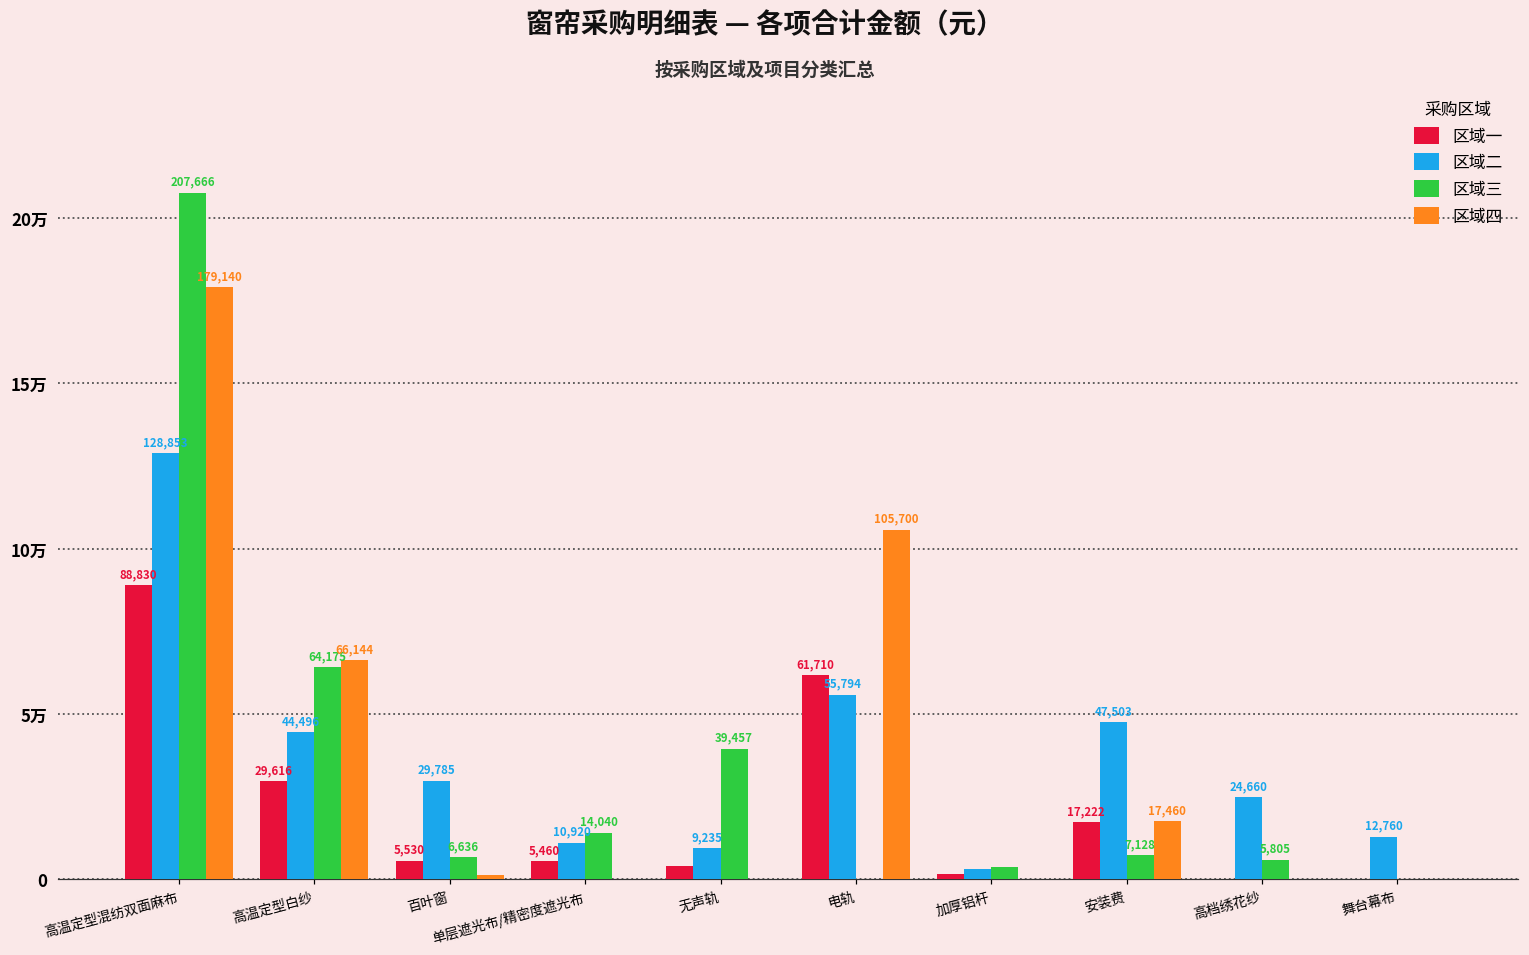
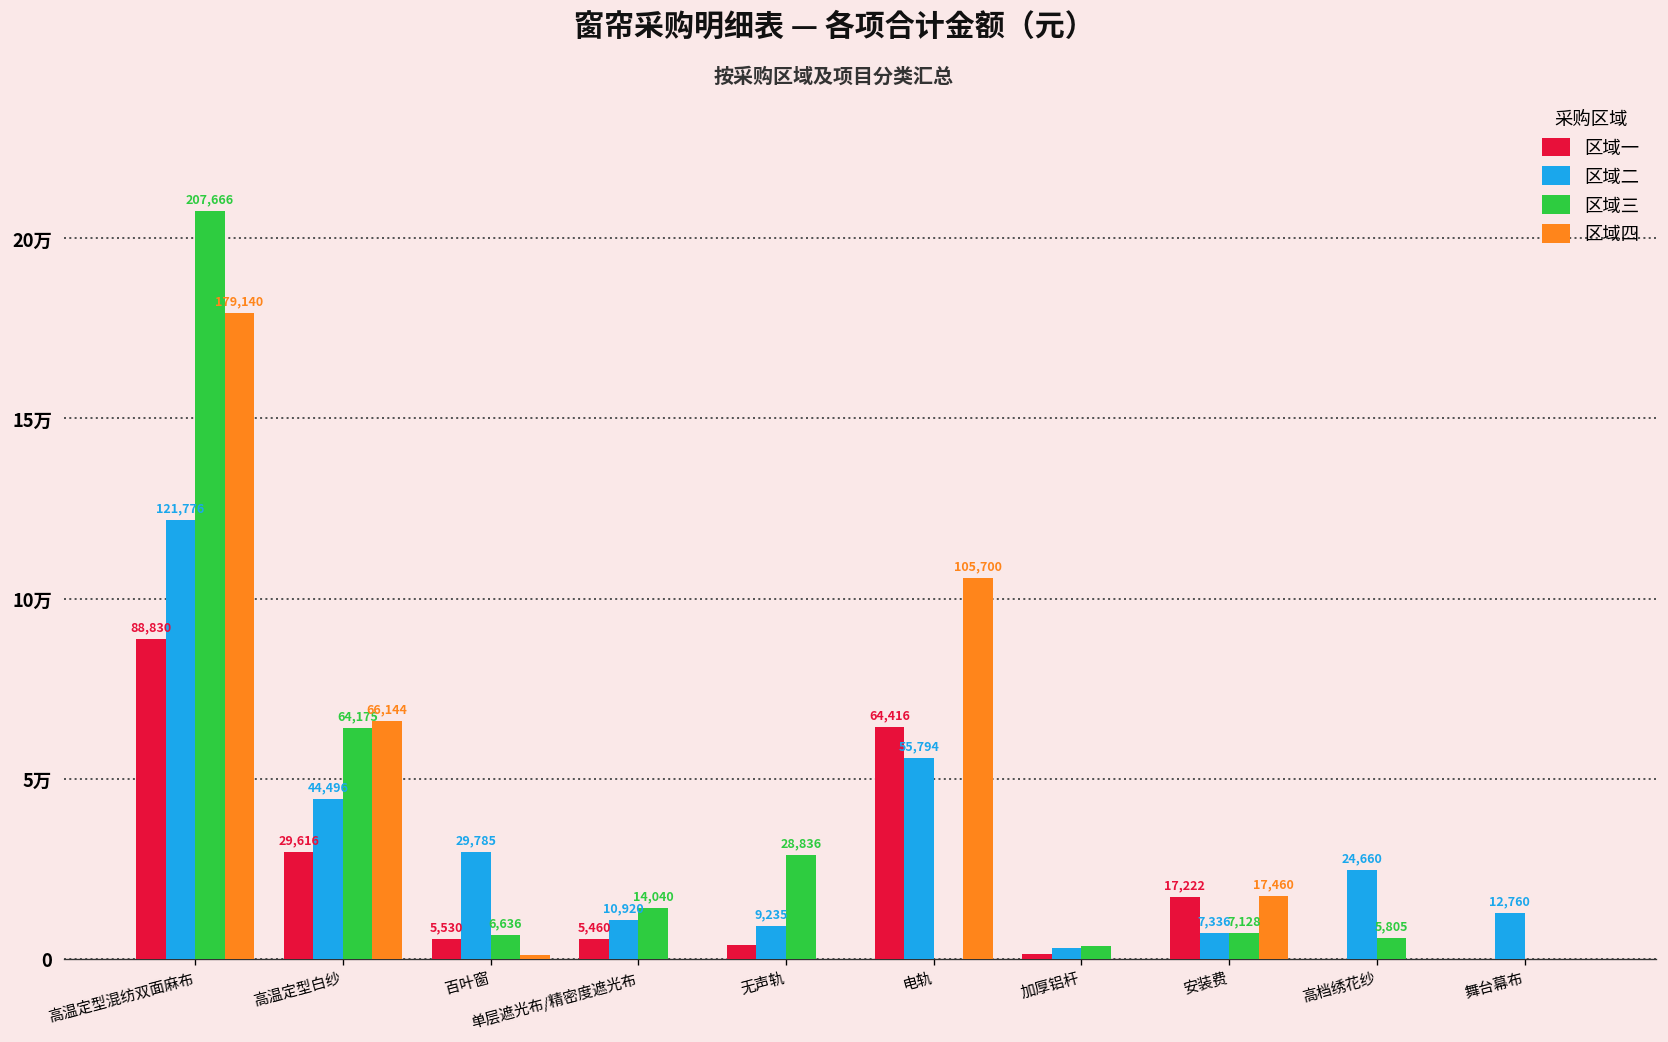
区域二, 高温定型混纺双面麻布: 128,853 -> 121,776
区域三, 无声轨: 39,457 -> 28,836
区域一, 电轨: 61,710 -> 64,416
区域二, 安装费: 47,503 -> 7,336
